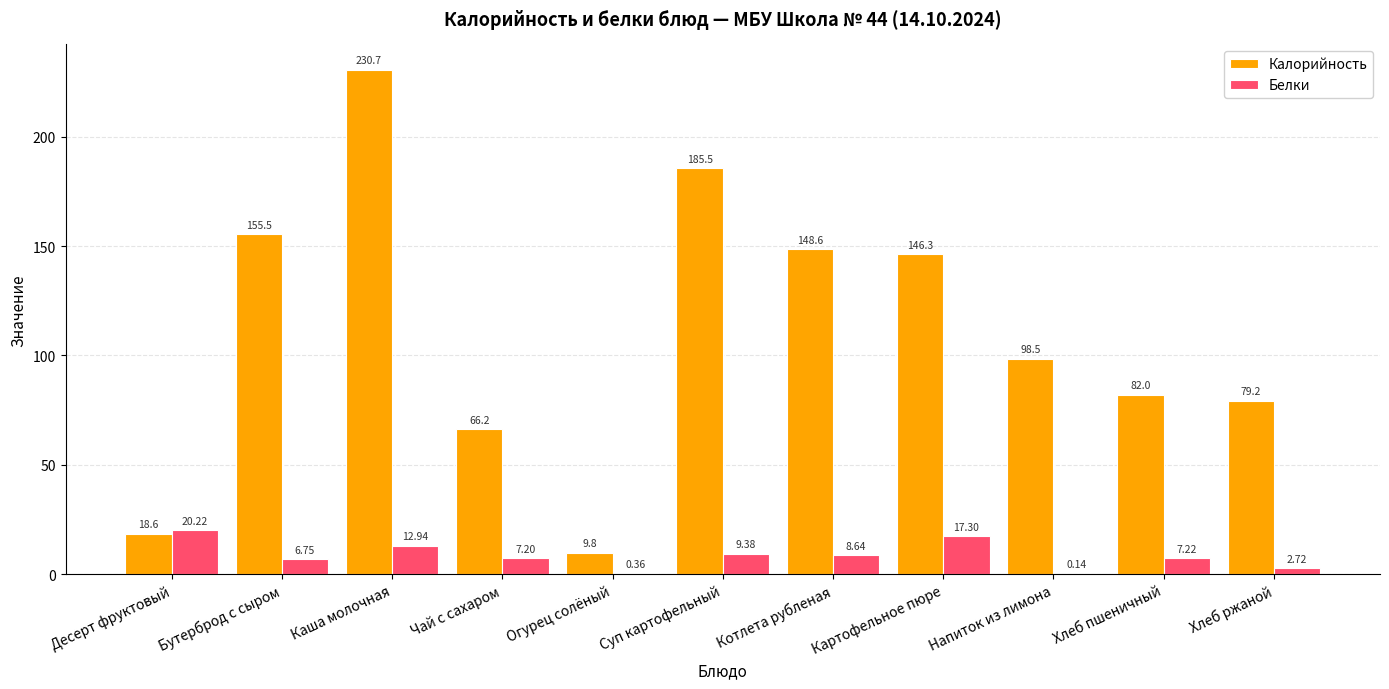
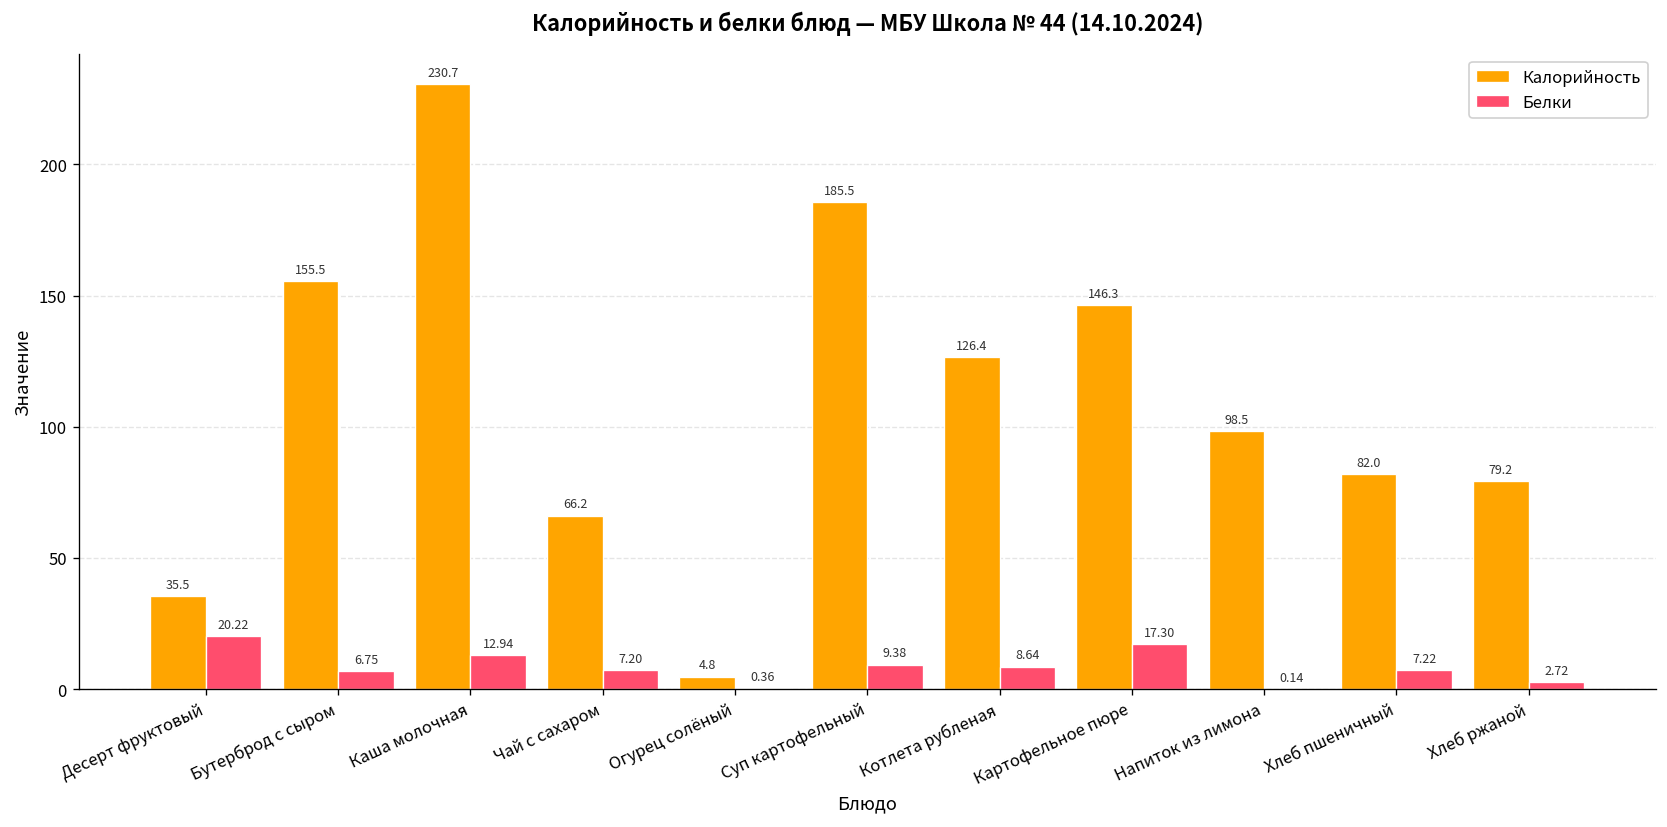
Калорийность, Десерт фруктовый: 18.6 -> 35.5
Калорийность, Огурец солёный: 9.8 -> 4.8
Калорийность, Котлета рубленая: 148.6 -> 126.4
